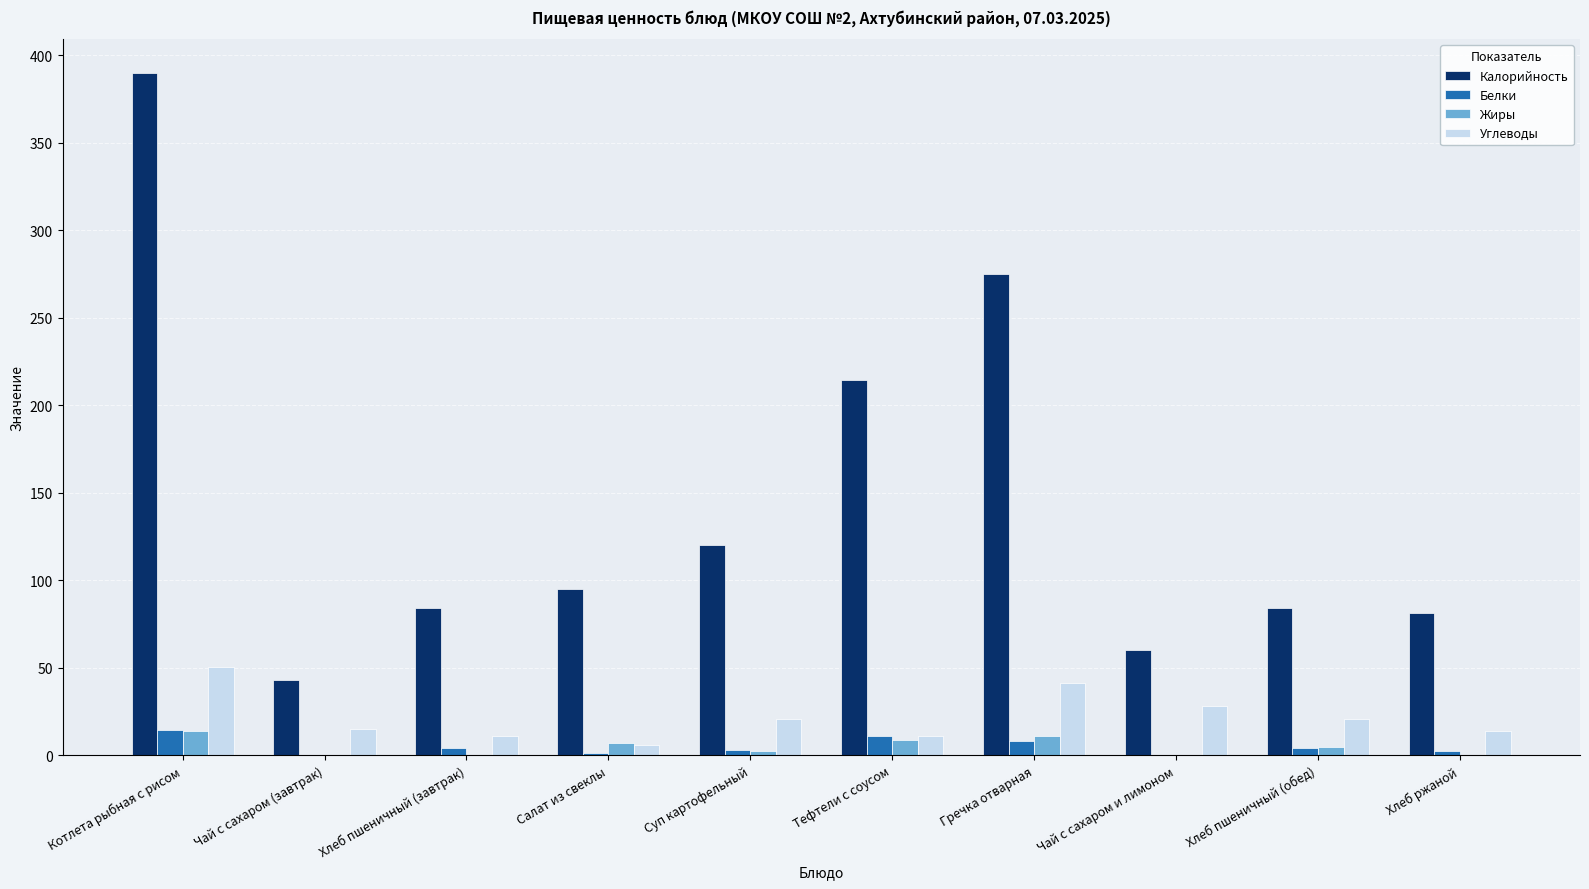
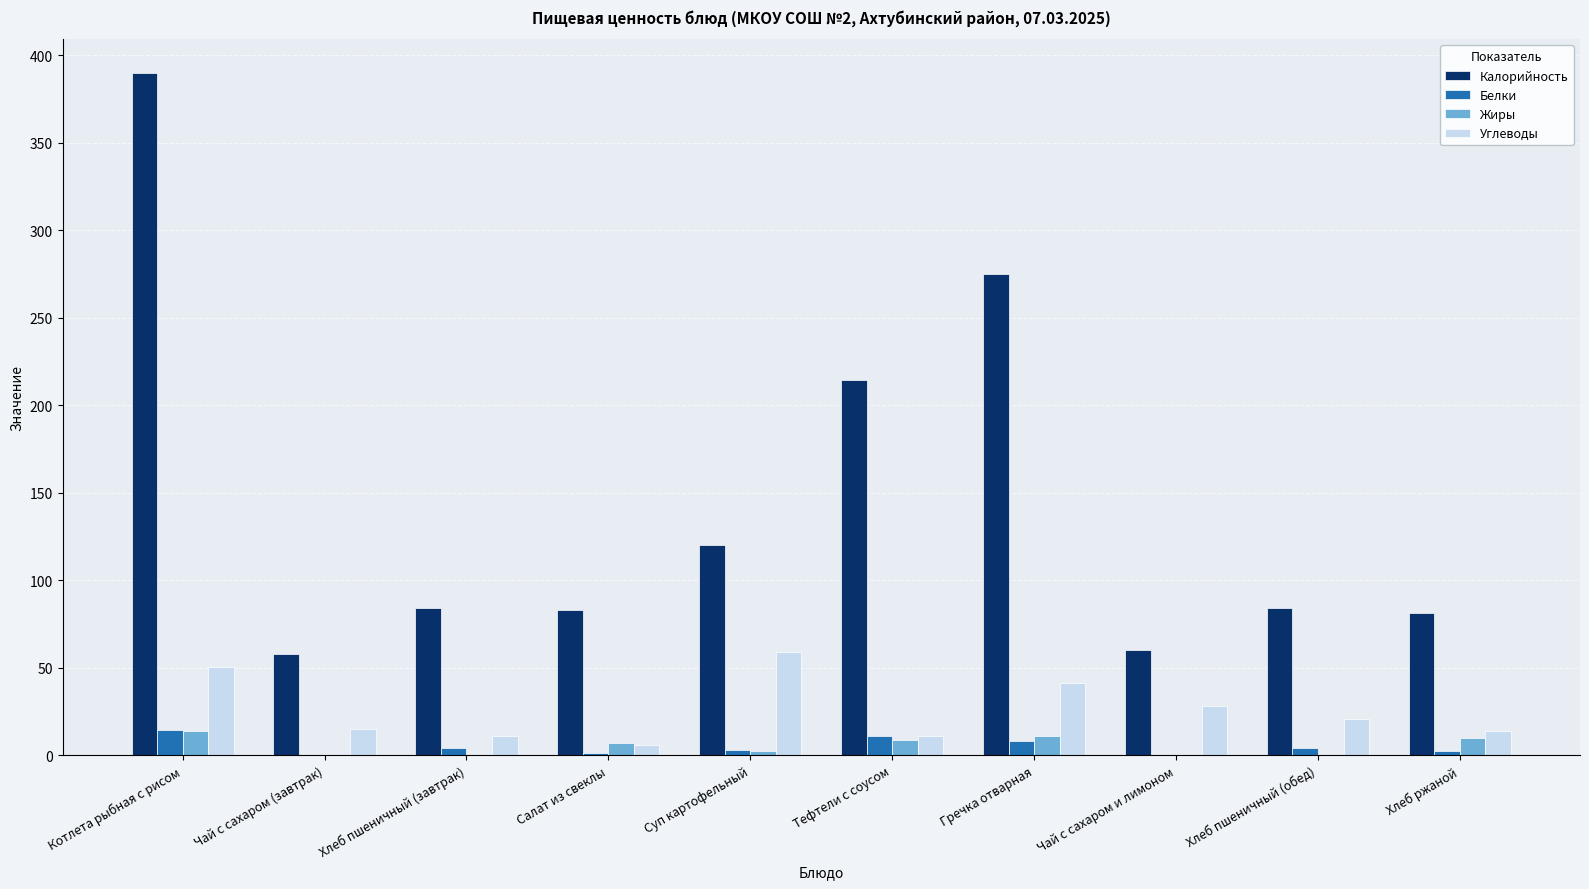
Калорийность, Чай с сахаром (завтрак): 43 -> 58
Калорийность, Салат из свеклы: 95 -> 83
Углеводы, Суп картофельный: 21 -> 59
Жиры, Хлеб пшеничный (обед): 5 -> 0
Жиры, Хлеб ржаной: 0 -> 10
